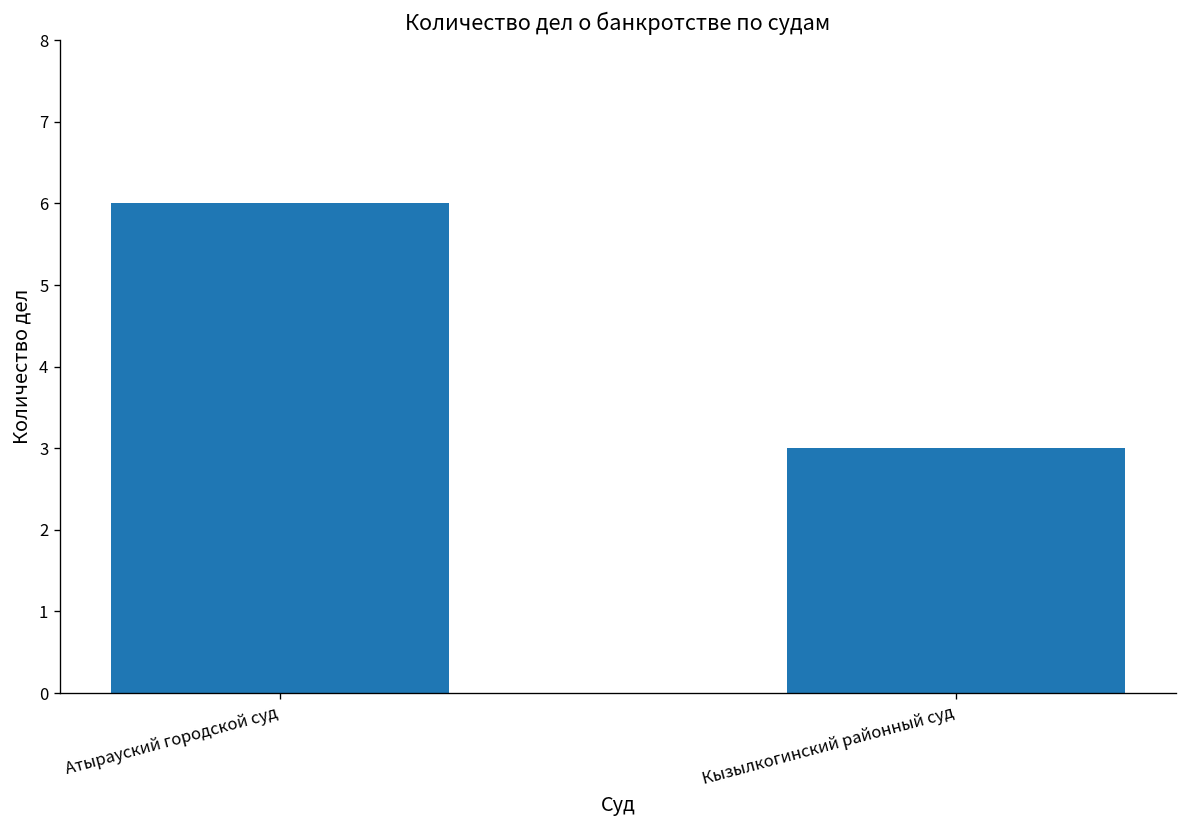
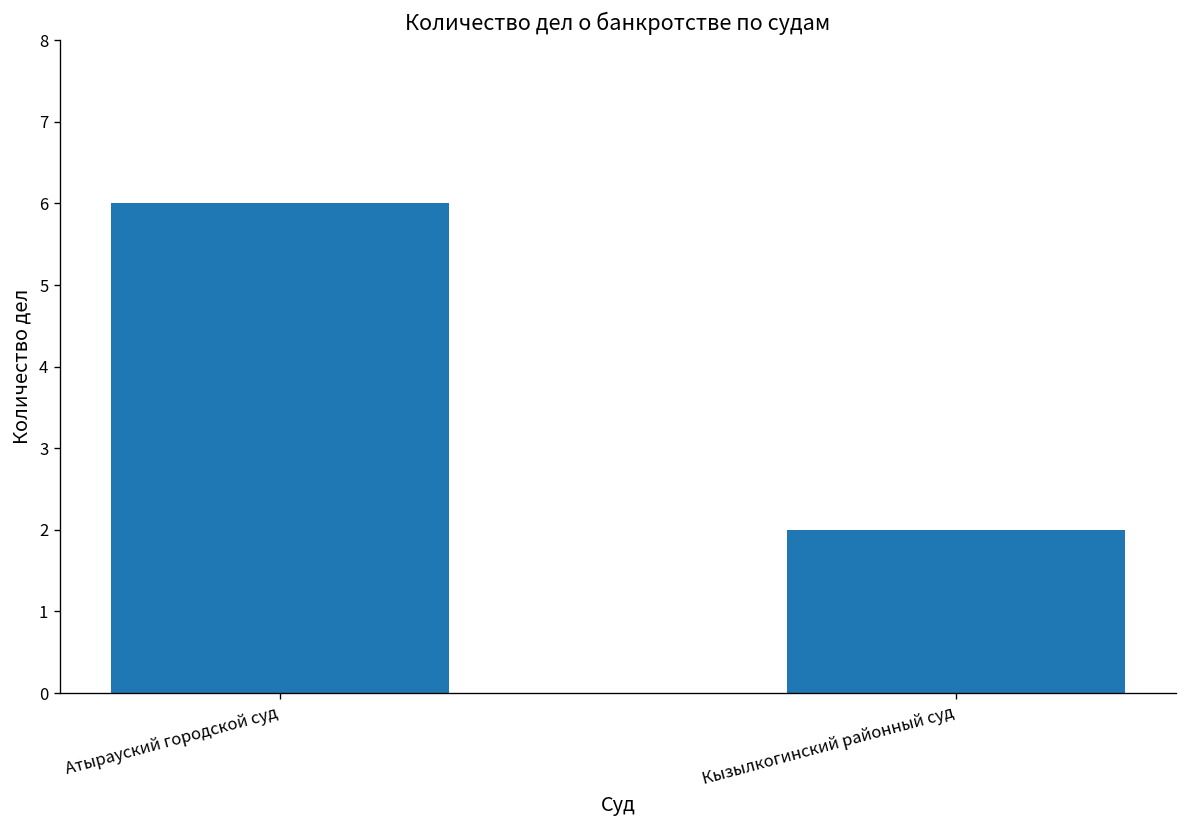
Кызылкогинский районный суд: 3 -> 2
